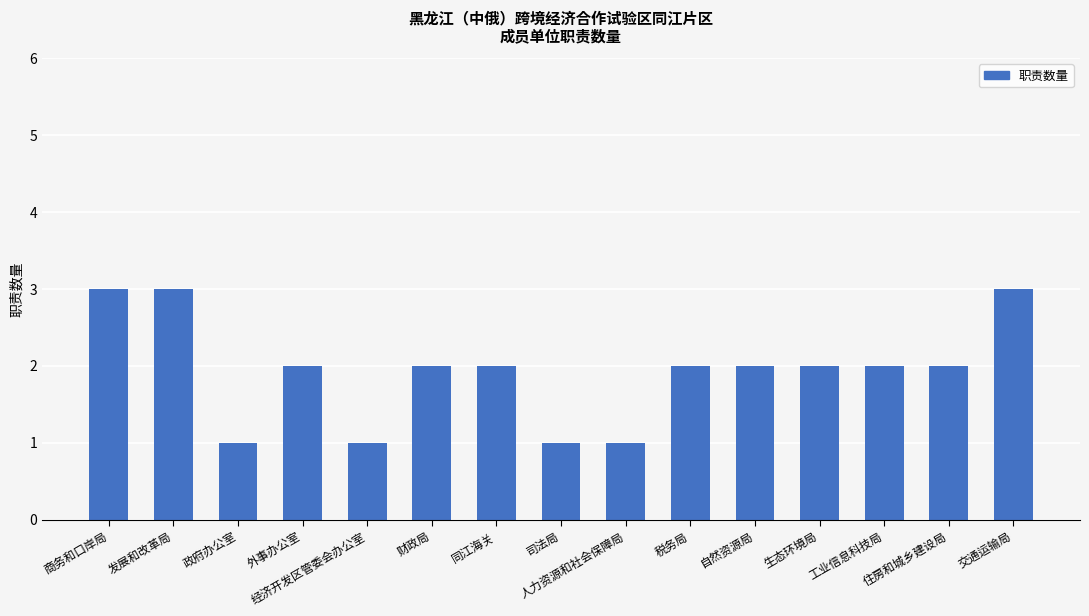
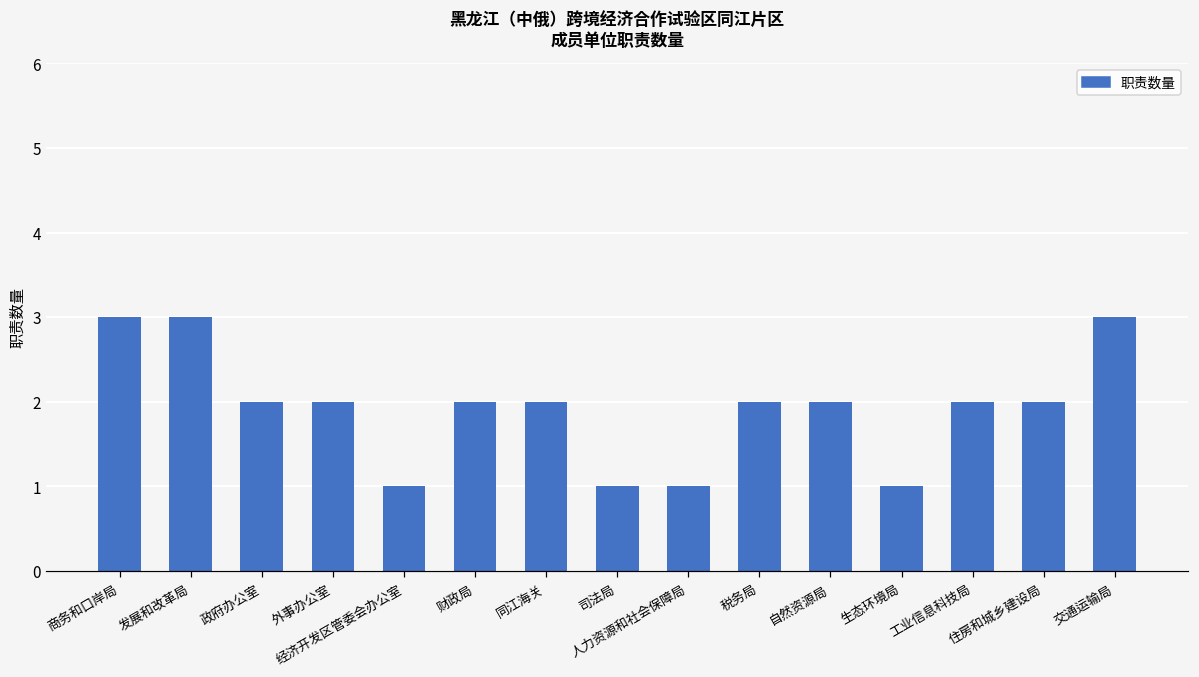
政府办公室: 1 -> 2
生态环境局: 2 -> 1
